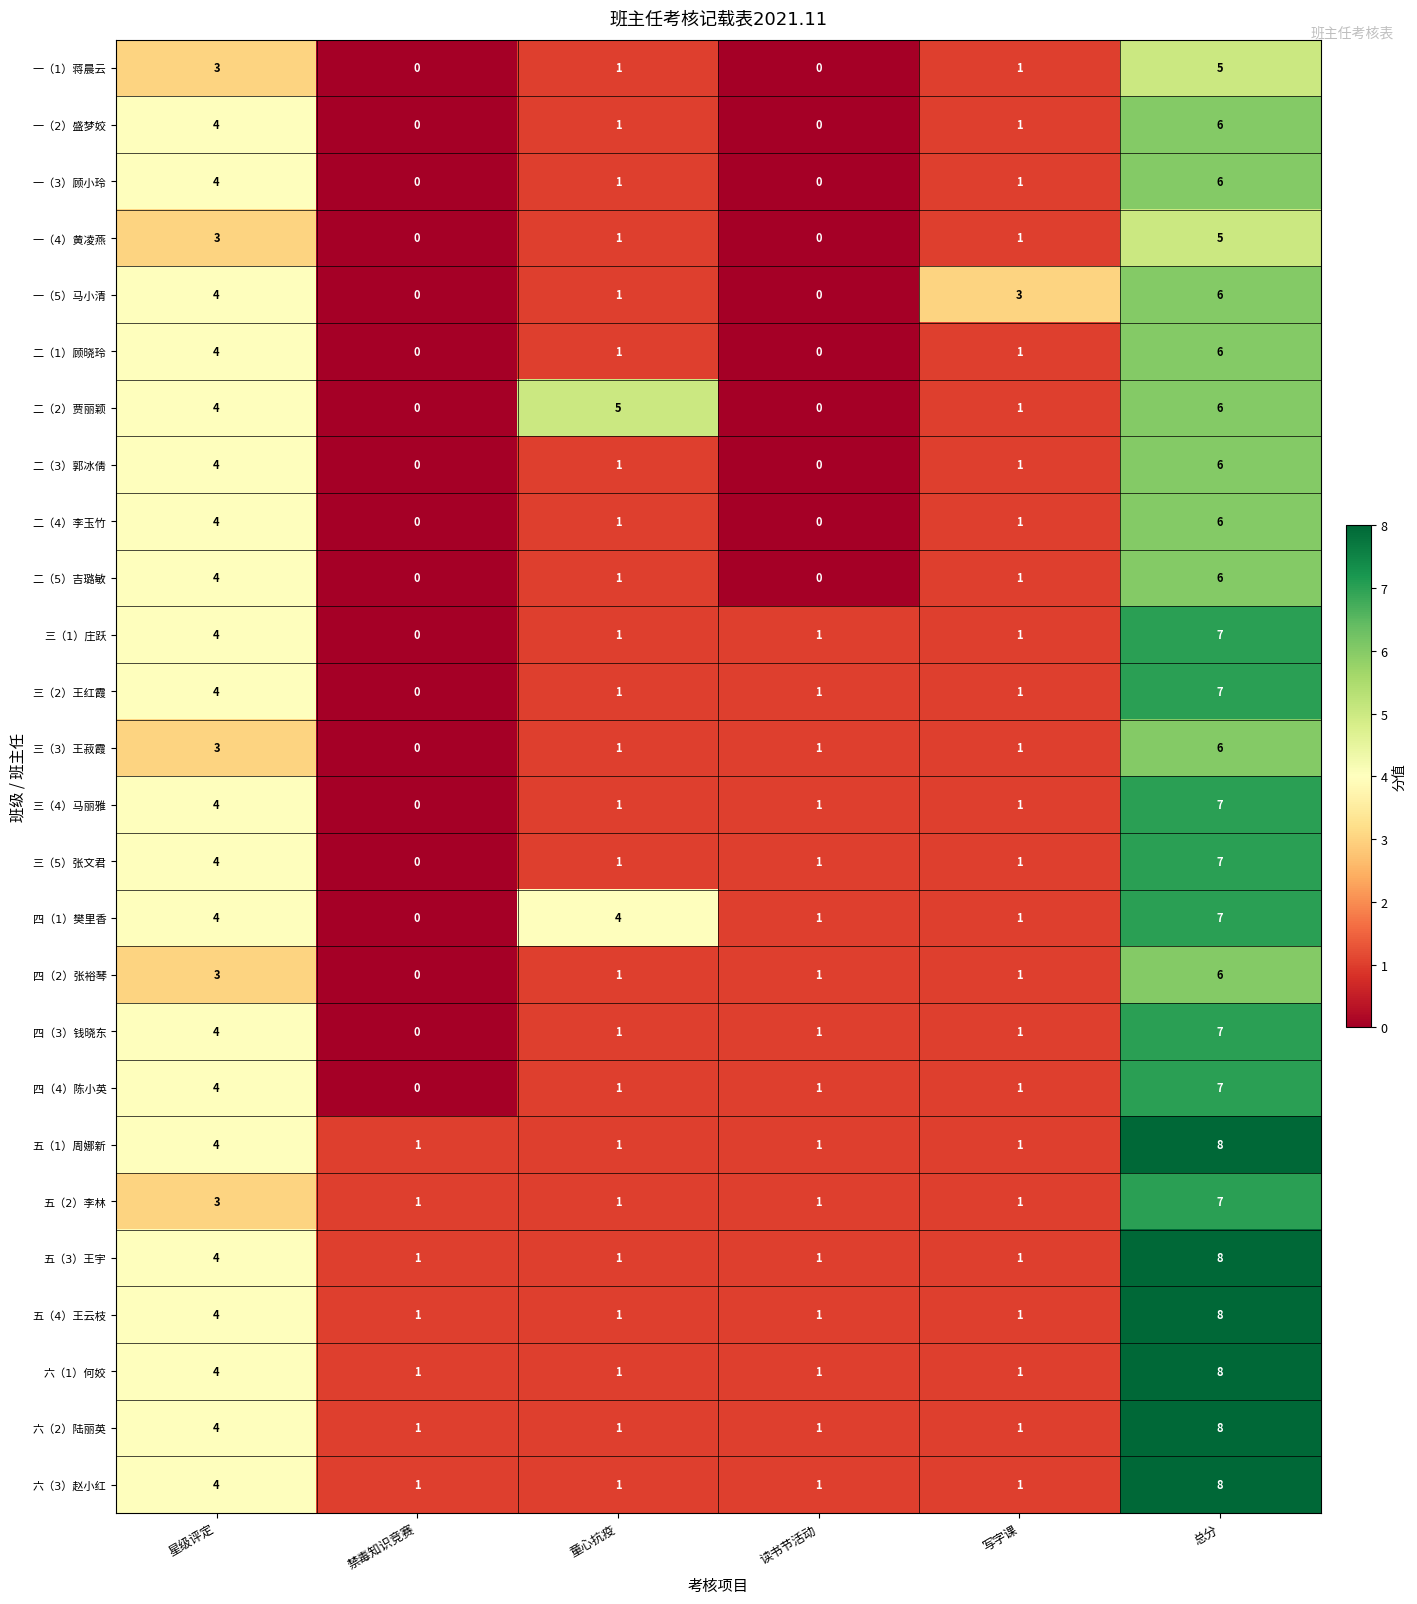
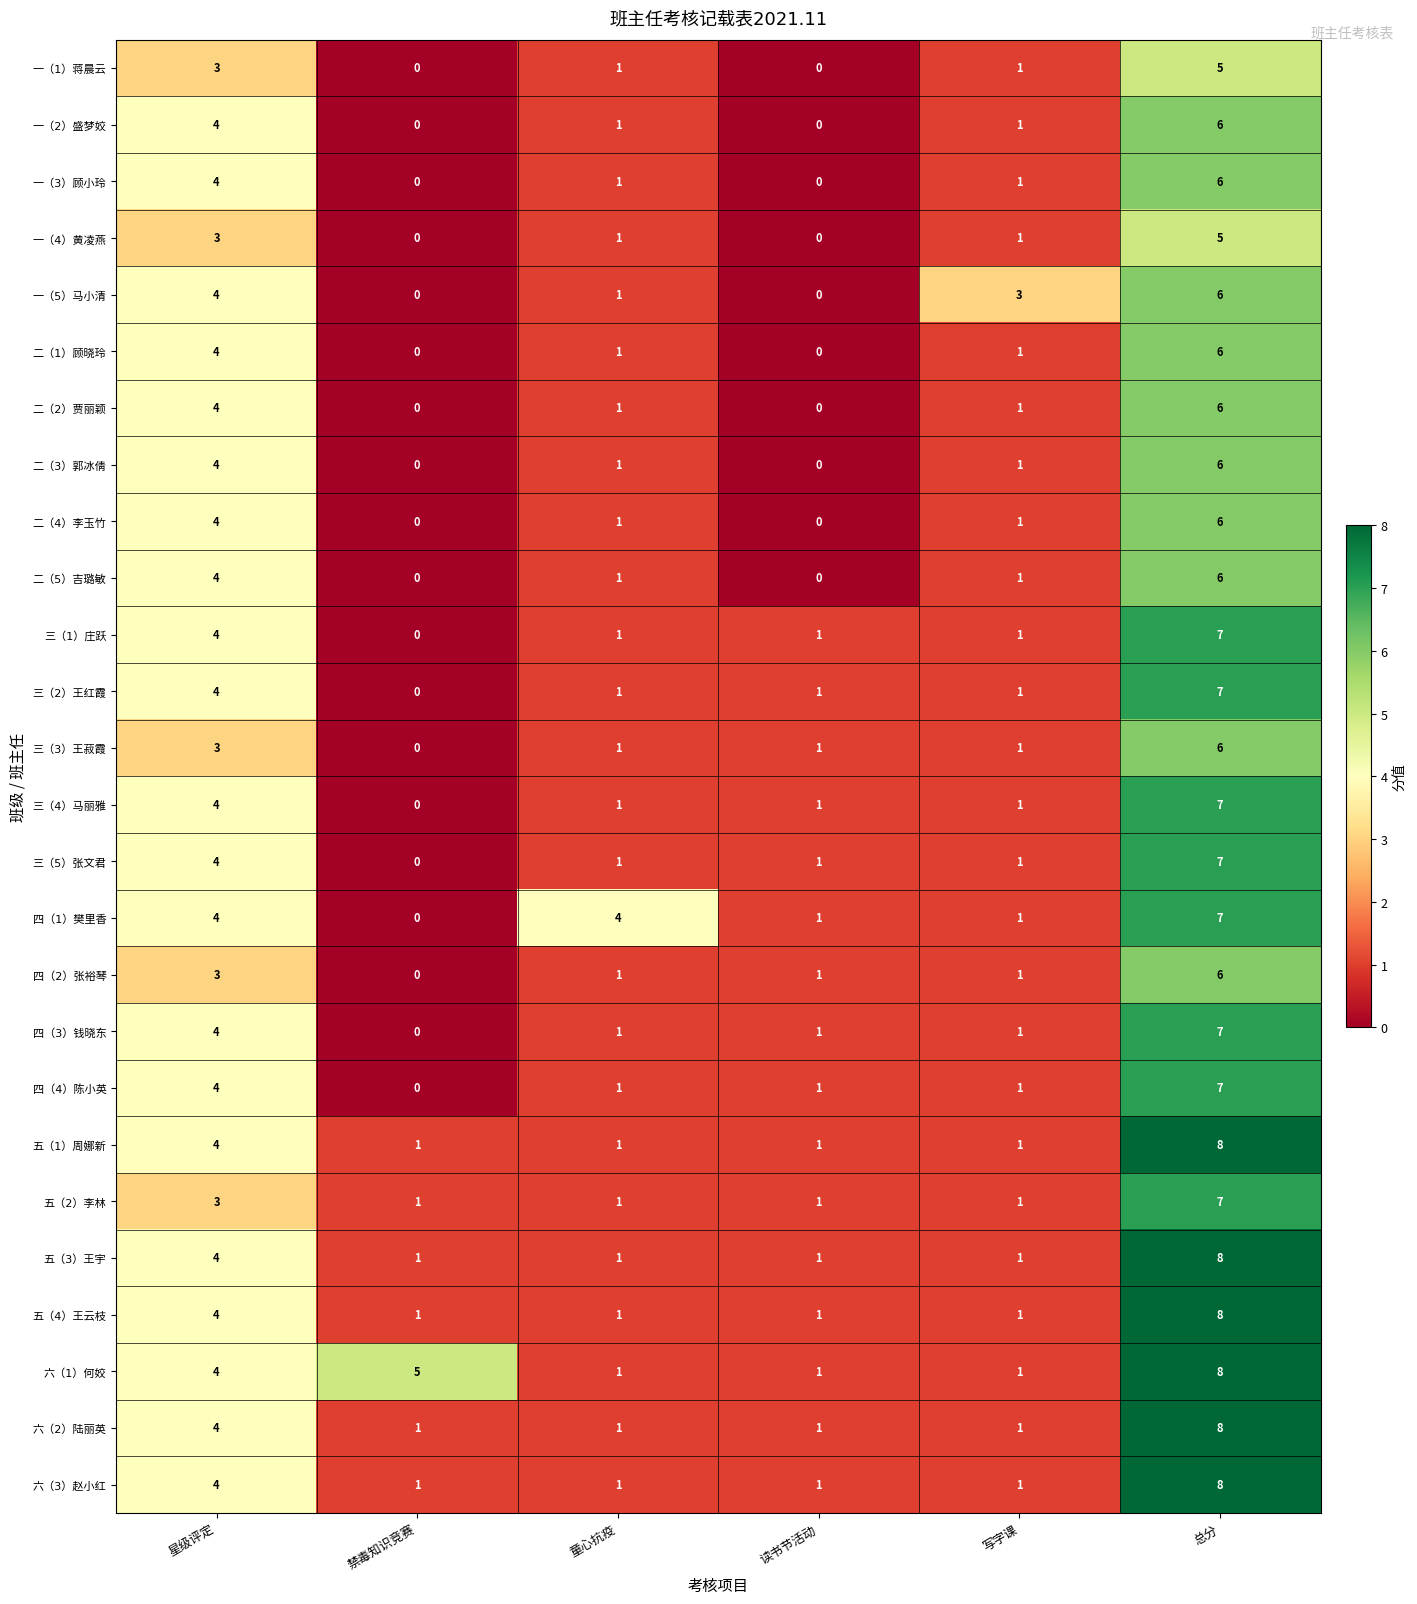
二（2）贾丽颖, 童心抗疫: 5 -> 1
六（1）何姣, 禁毒知识竞赛: 1 -> 5
